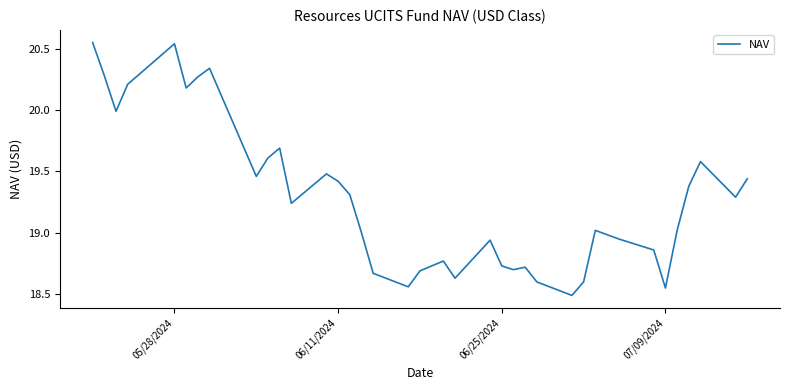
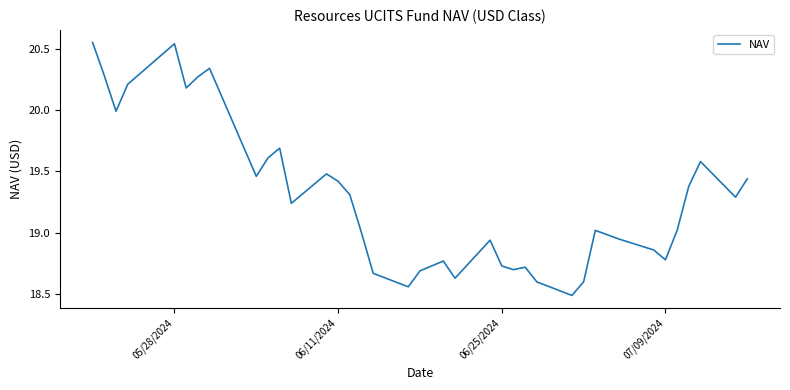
07/09/2024: 18.55 -> 18.78
